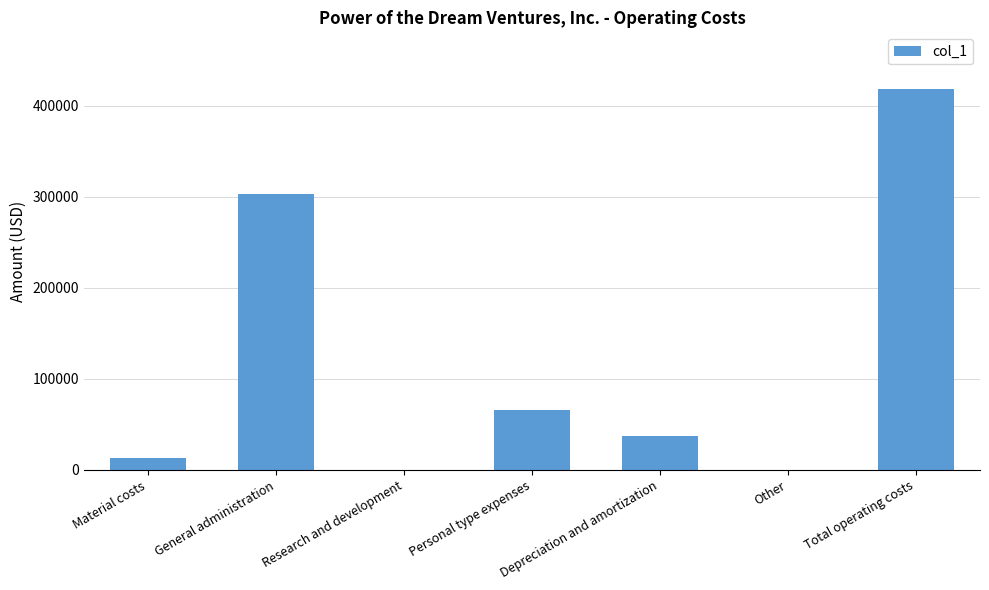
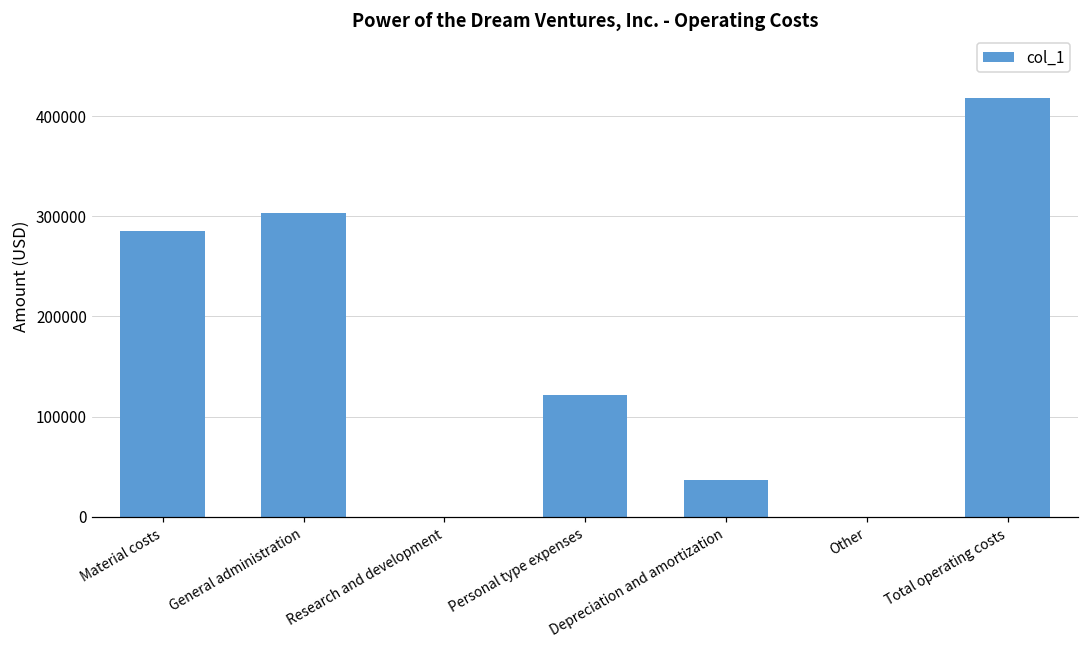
Material costs: 10000 -> 290000
Personal type expenses: 70000 -> 120000
